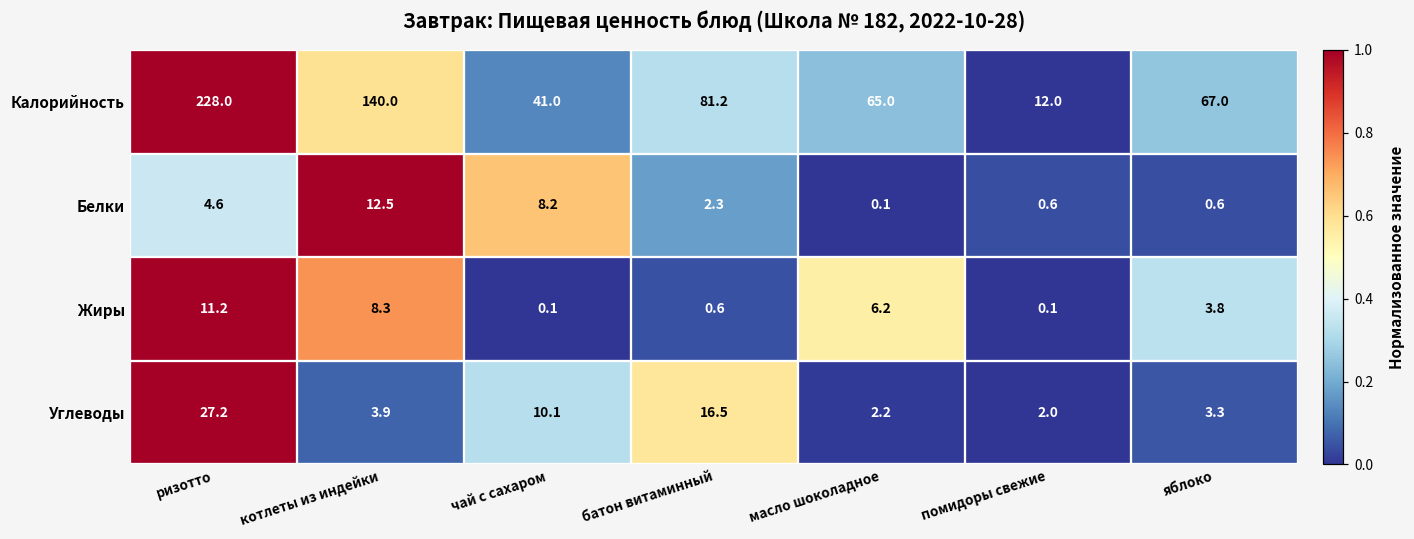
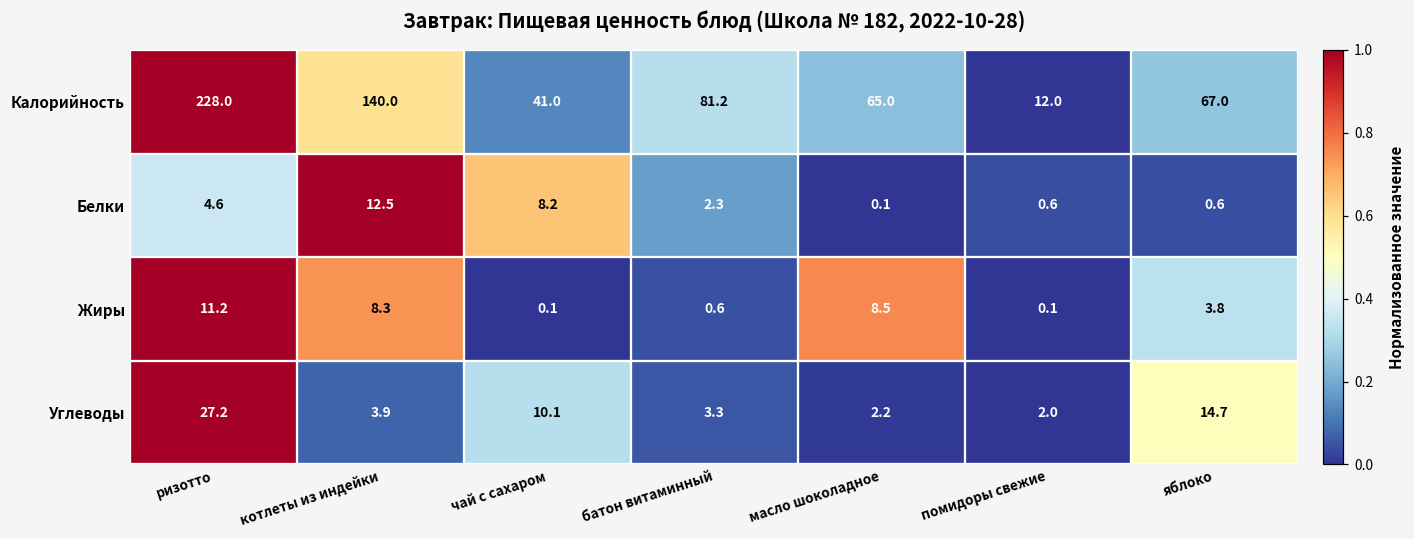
Жиры, масло шоколадное: 6.2 -> 8.5
Углеводы, батон витаминный: 16.5 -> 3.3
Углеводы, яблоко: 3.3 -> 14.7
